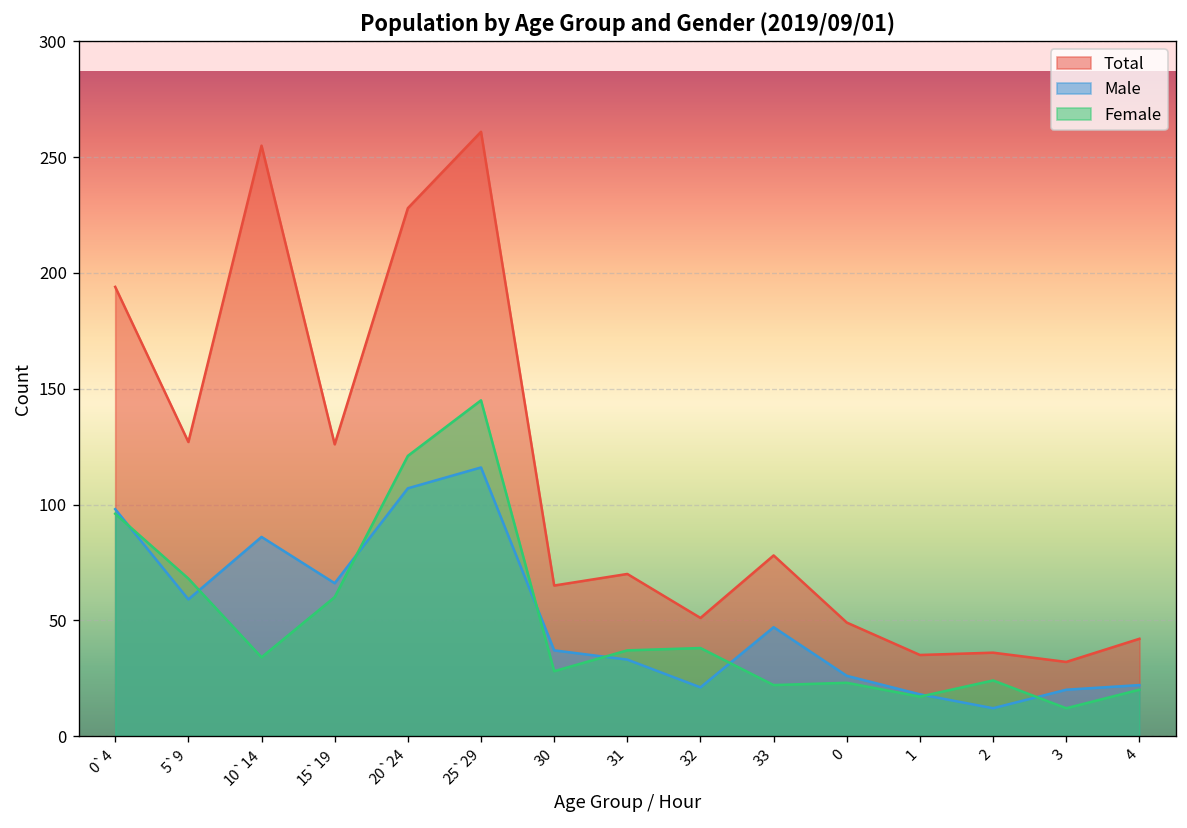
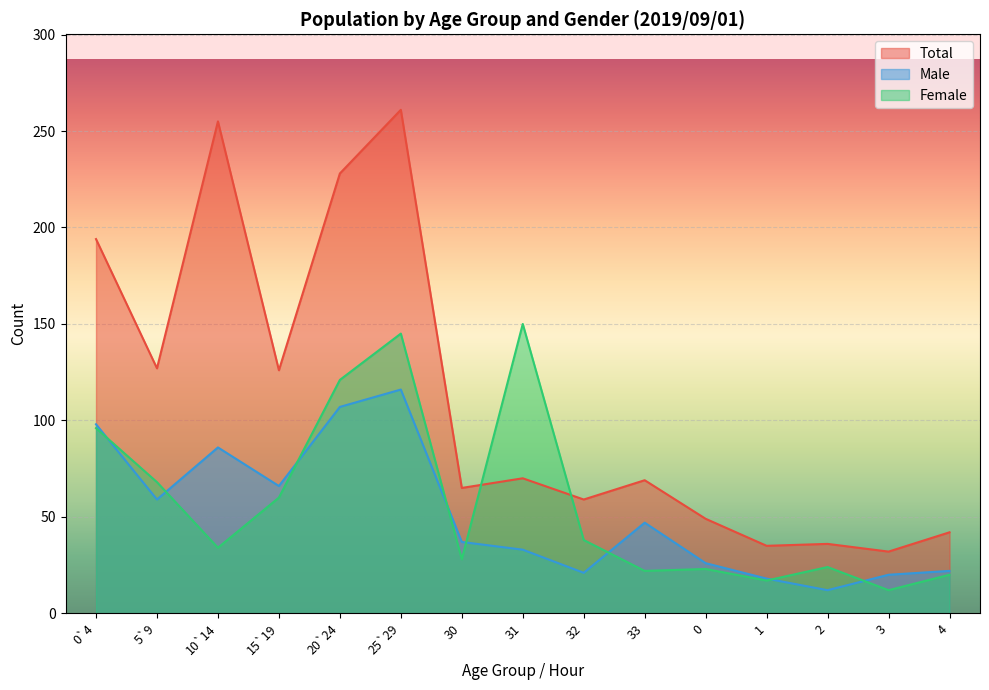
Female, 31: 37 -> 150
Total, 32: 51 -> 59
Total, 33: 78 -> 69
